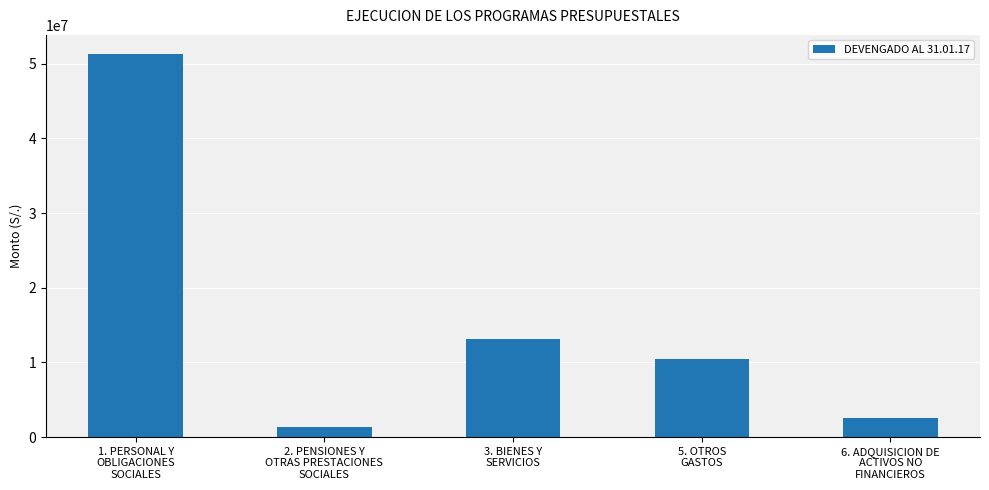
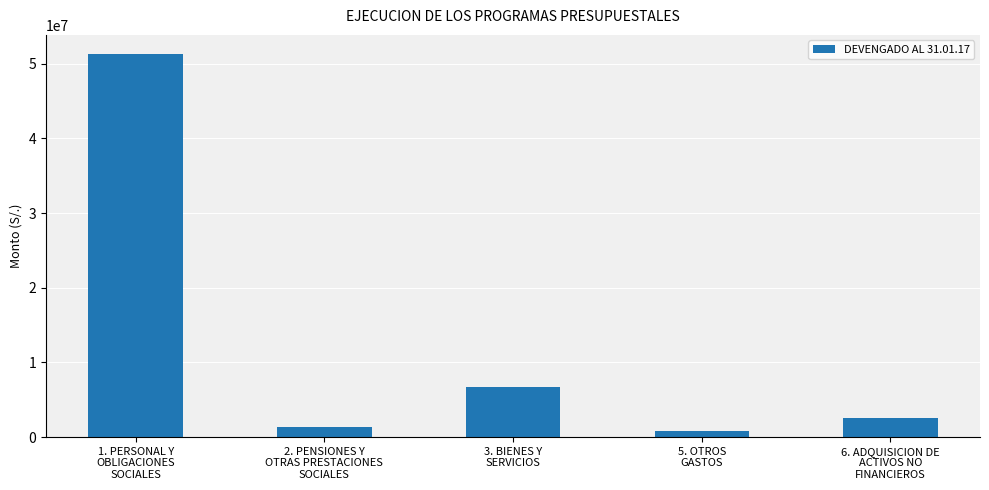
3. BIENES Y SERVICIOS: 13000000 -> 7000000
5. OTROS GASTOS: 11000000 -> 1000000
